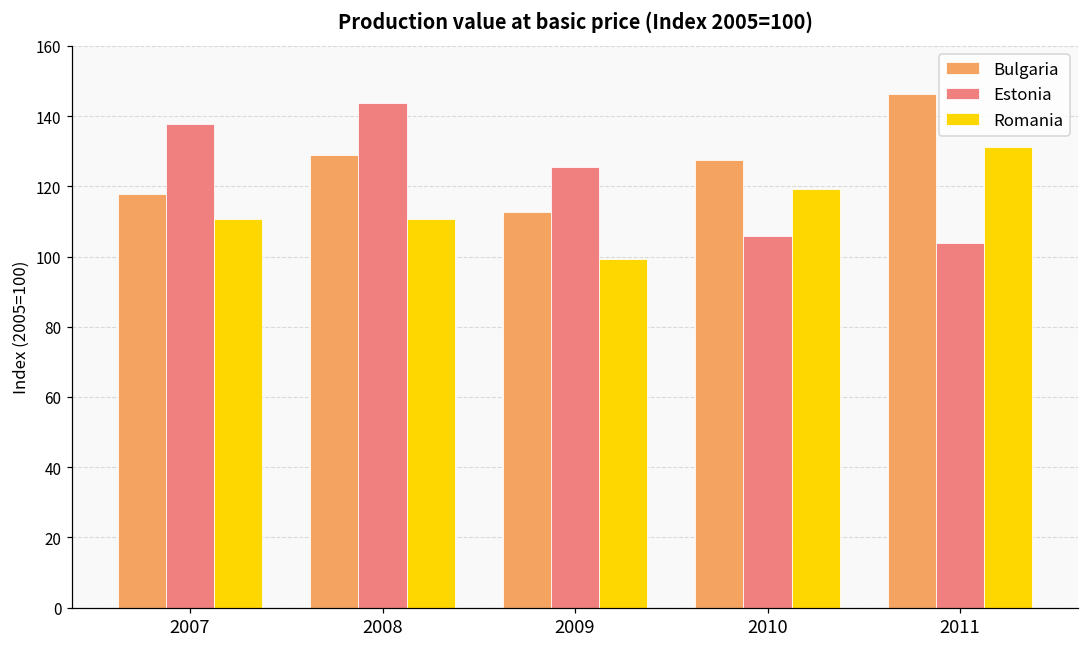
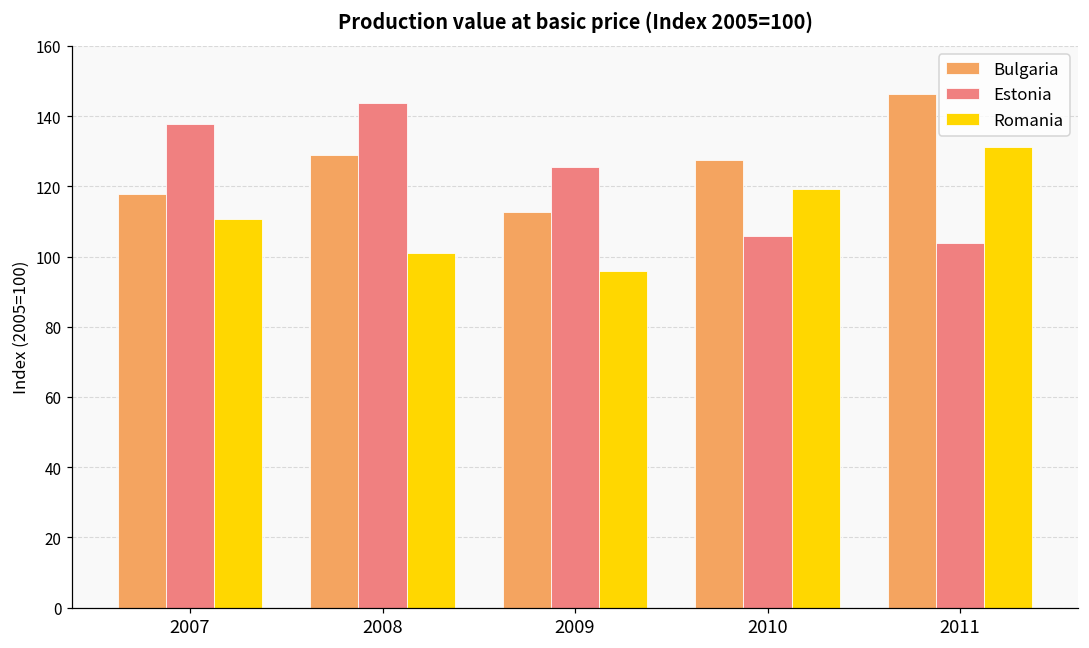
Romania, 2008: 111 -> 101
Romania, 2009: 99 -> 96
